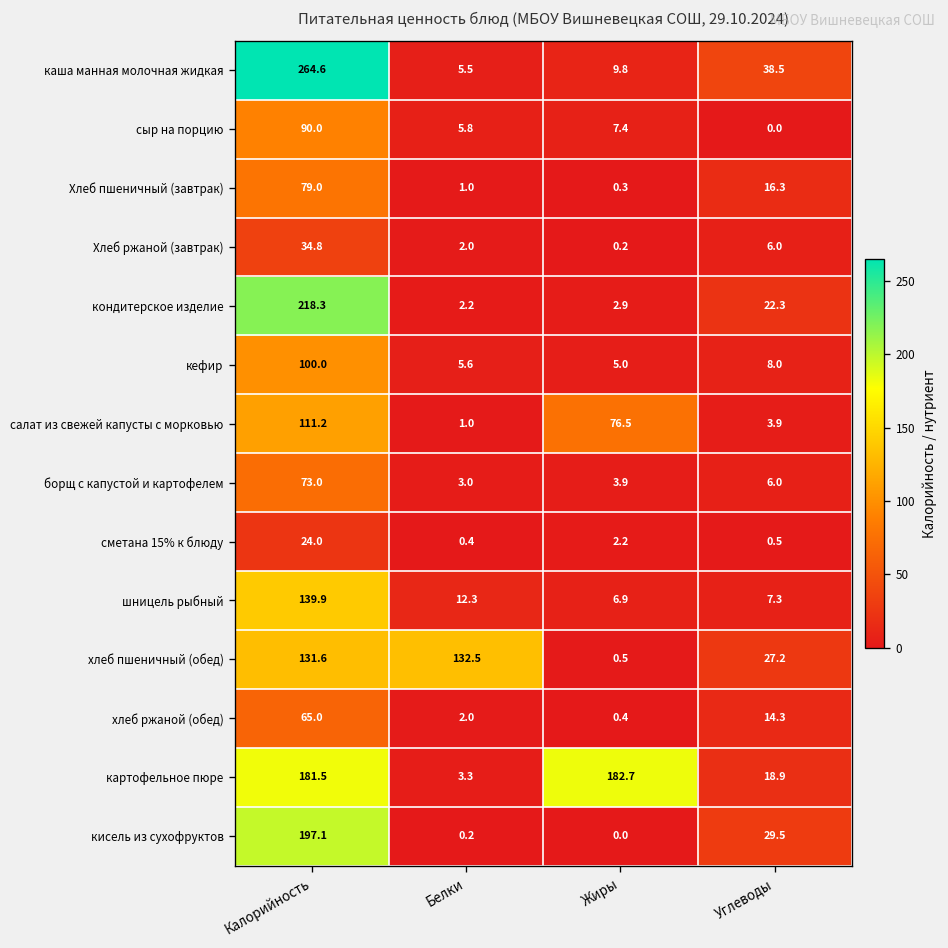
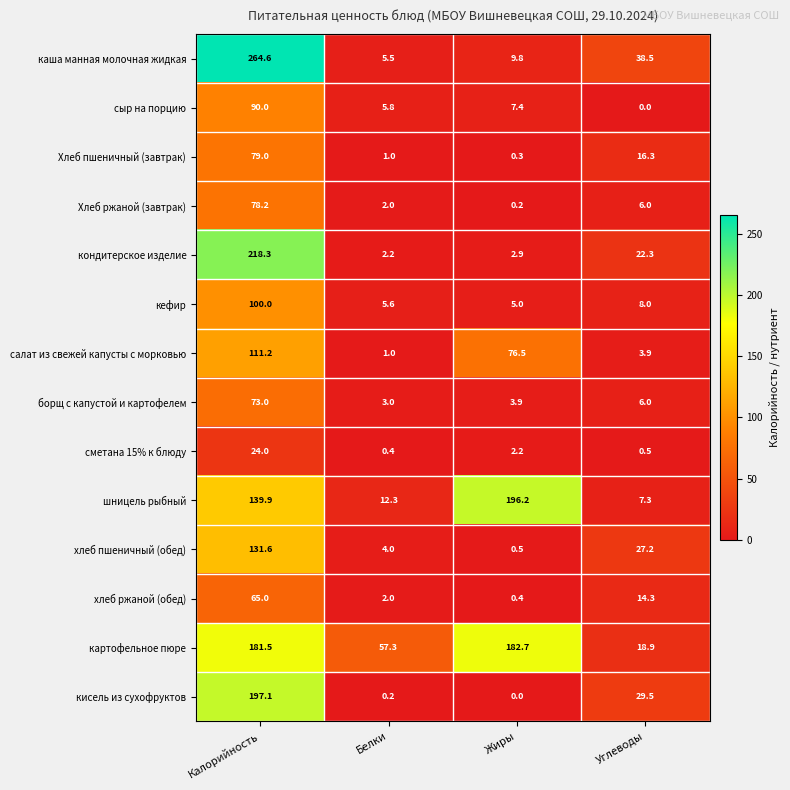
Хлеб ржаной (завтрак), Калорийность: 34.8 -> 78.2
шницель рыбный, Жиры: 6.9 -> 196.2
хлеб пшеничный (обед), Белки: 132.5 -> 4.0
картофельное пюре, Белки: 3.3 -> 57.3
